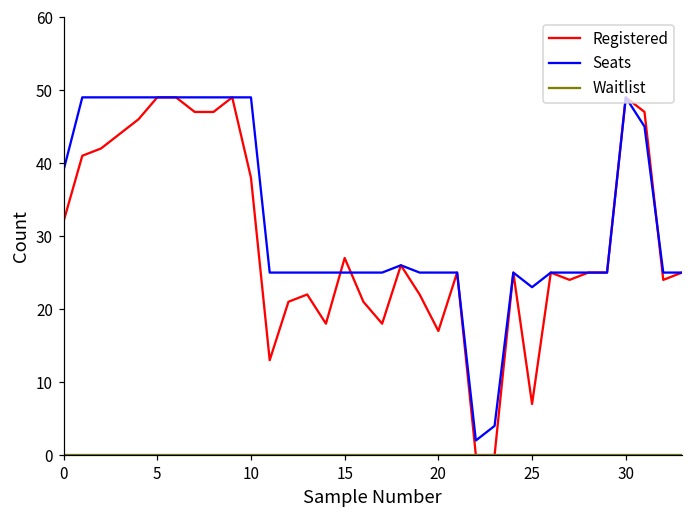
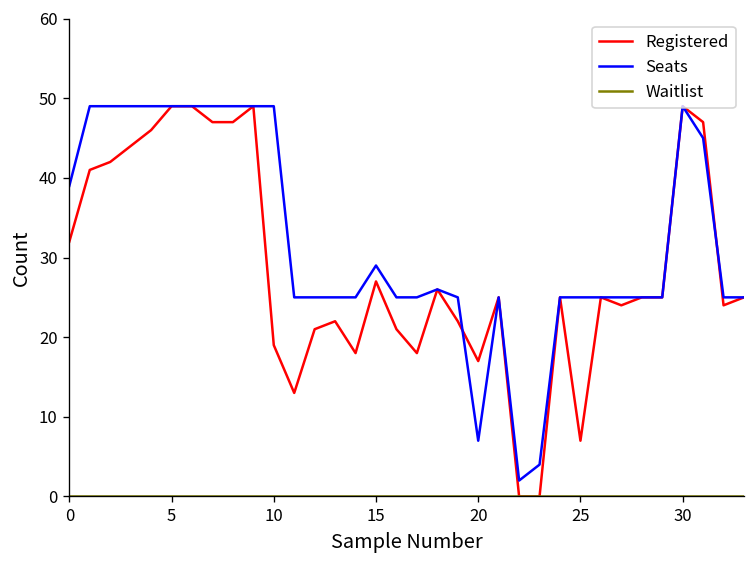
Registered, 10: 38 -> 19
Seats, 15: 25 -> 29
Seats, 20: 25 -> 7
Seats, 25: 23 -> 25
